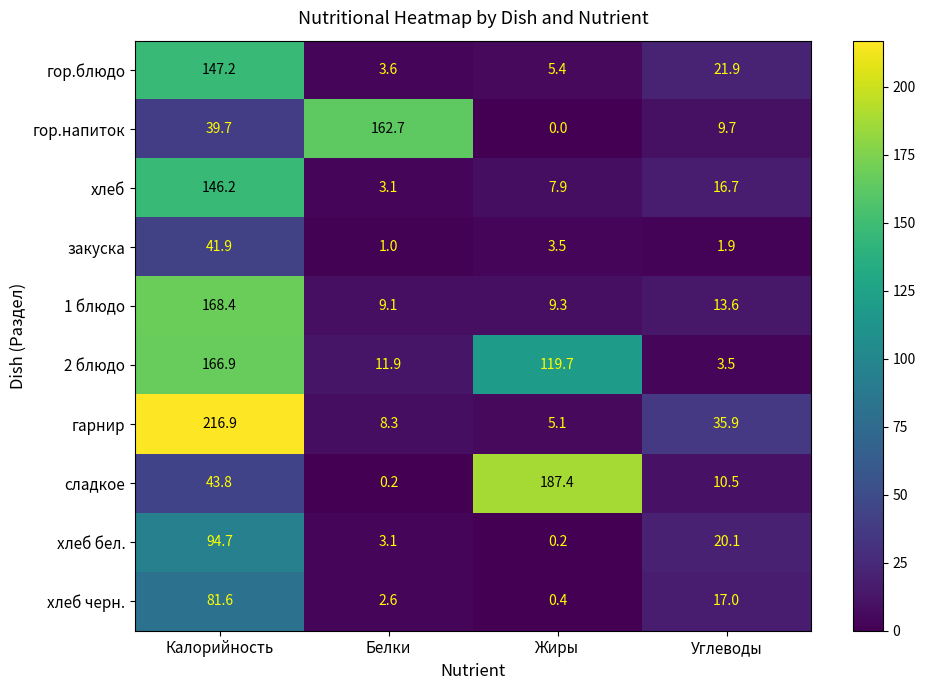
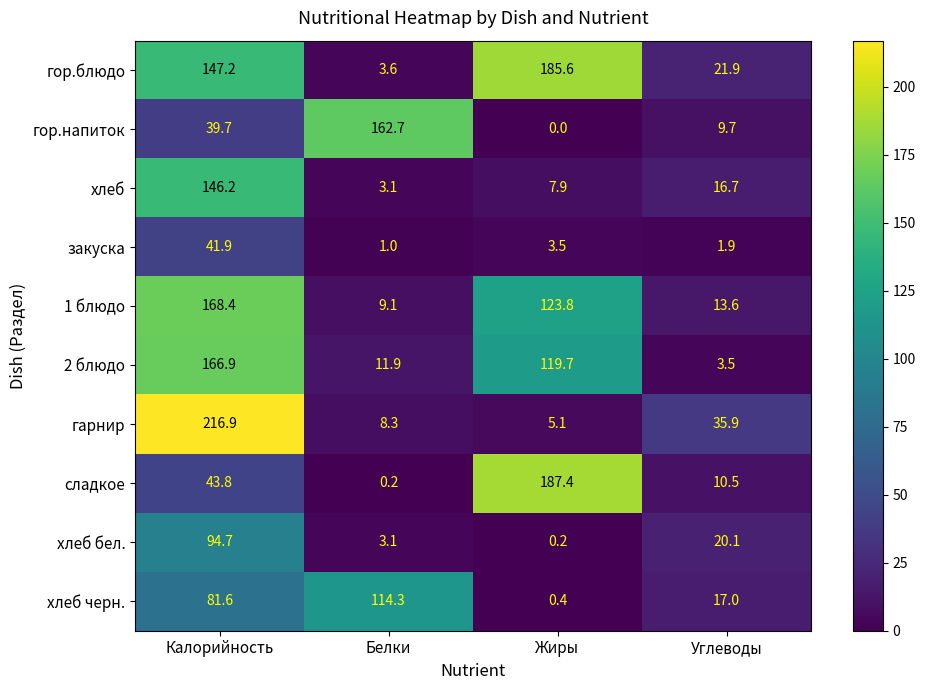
гор.блюдо, Жиры: 5.4 -> 185.6
1 блюдо, Жиры: 9.3 -> 123.8
хлеб черн., Белки: 2.6 -> 114.3
